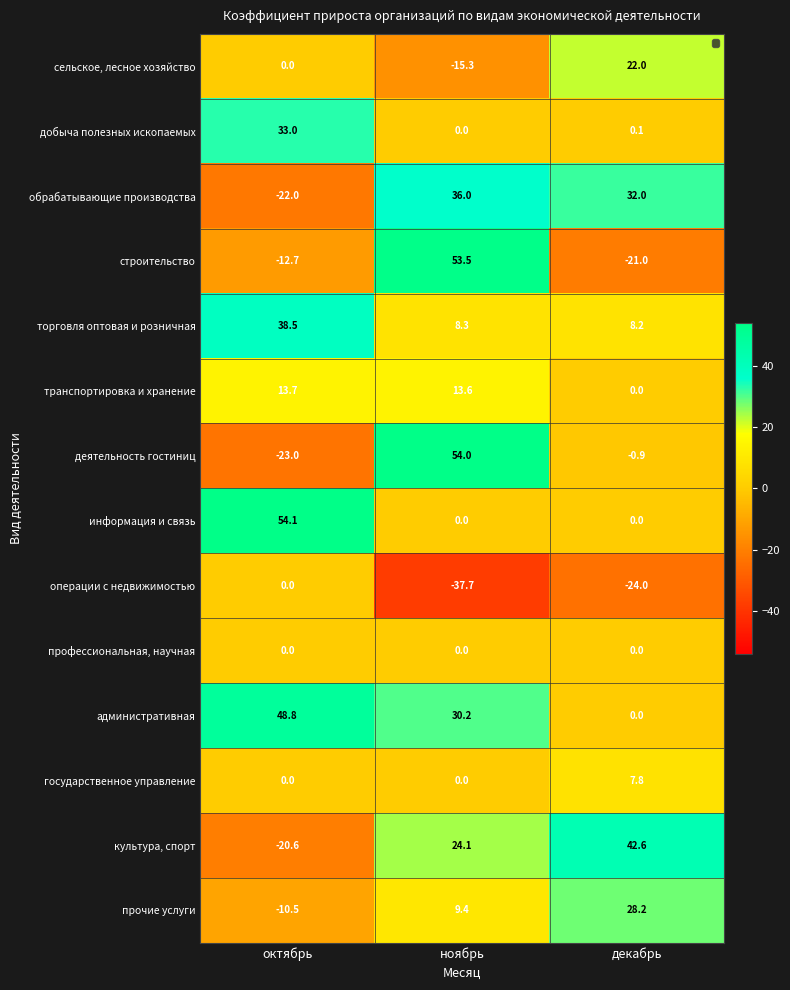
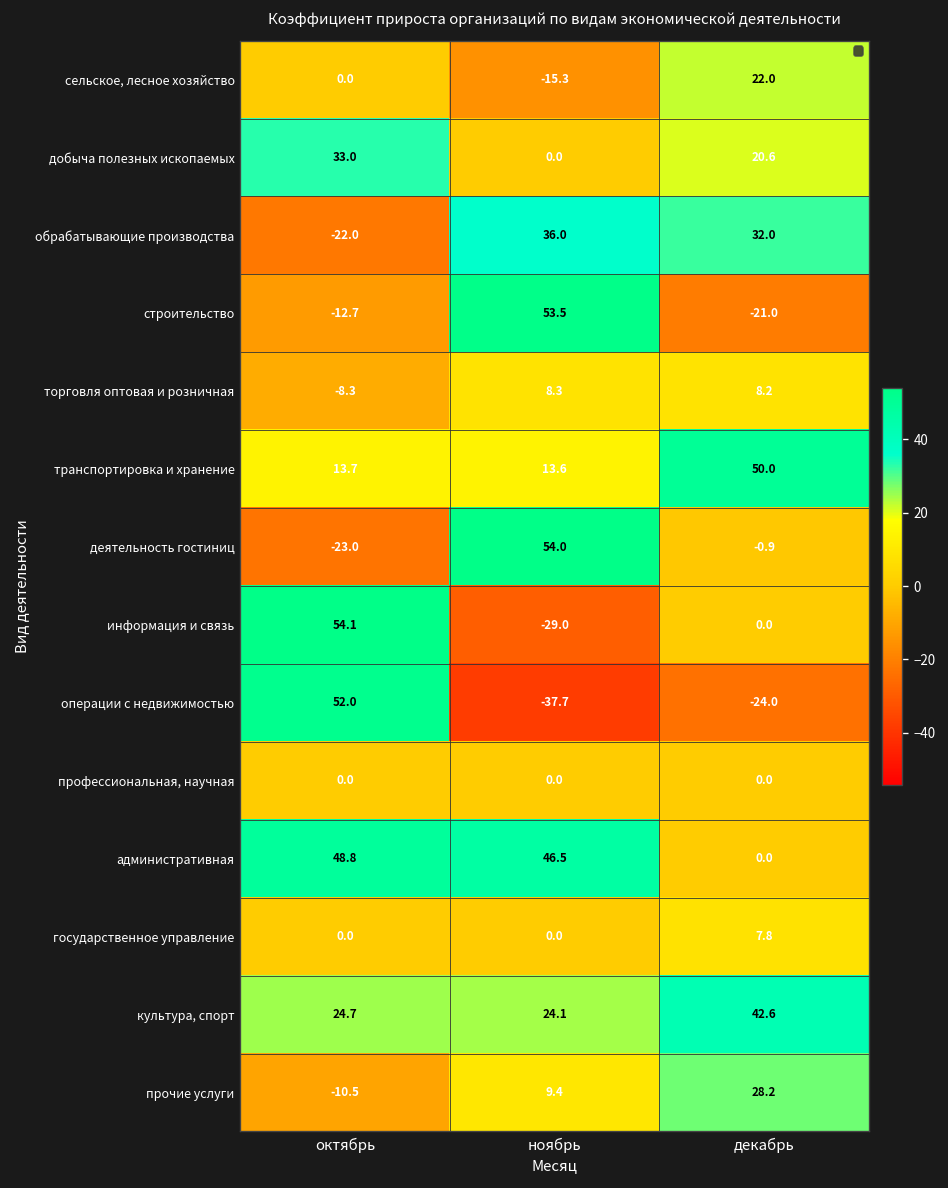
добыча полезных ископаемых, декабрь: 0.1 -> 20.6
торговля оптовая и розничная, октябрь: 38.5 -> -8.3
транспортировка и хранение, декабрь: 0.0 -> 50.0
информация и связь, ноябрь: 0.0 -> -29.0
операции с недвижимостью, октябрь: 0.0 -> 52.0
административная, ноябрь: 30.2 -> 46.5
культура, спорт, октябрь: -20.6 -> 24.7
